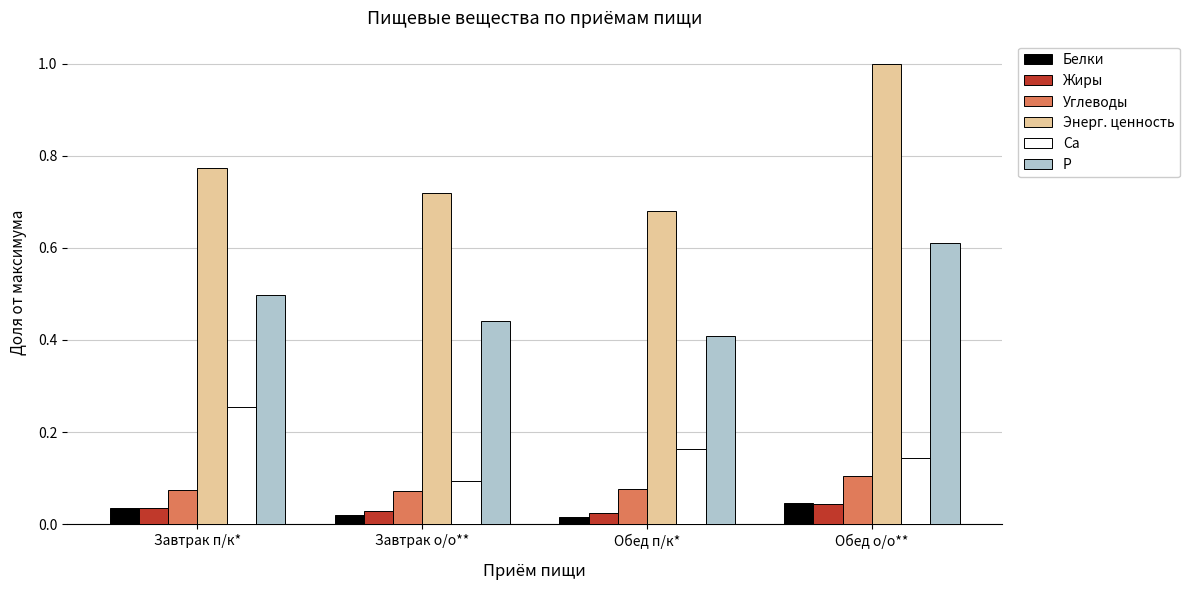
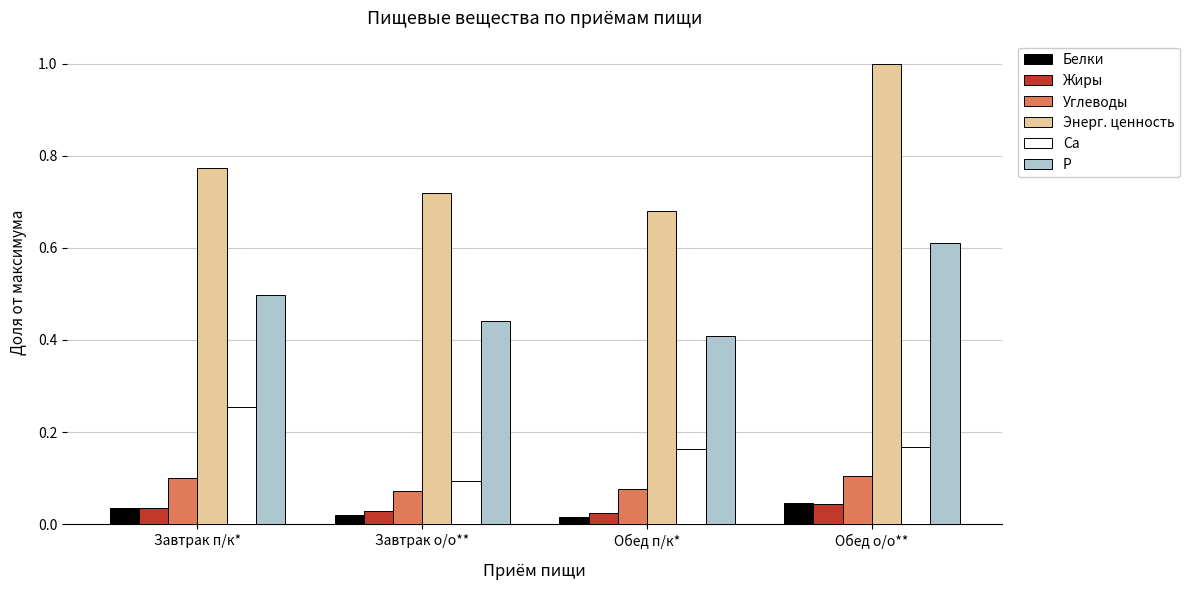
Углеводы, Завтрак п/к*: 0.07 -> 0.10
Ca, Обед о/о**: 0.14 -> 0.17
